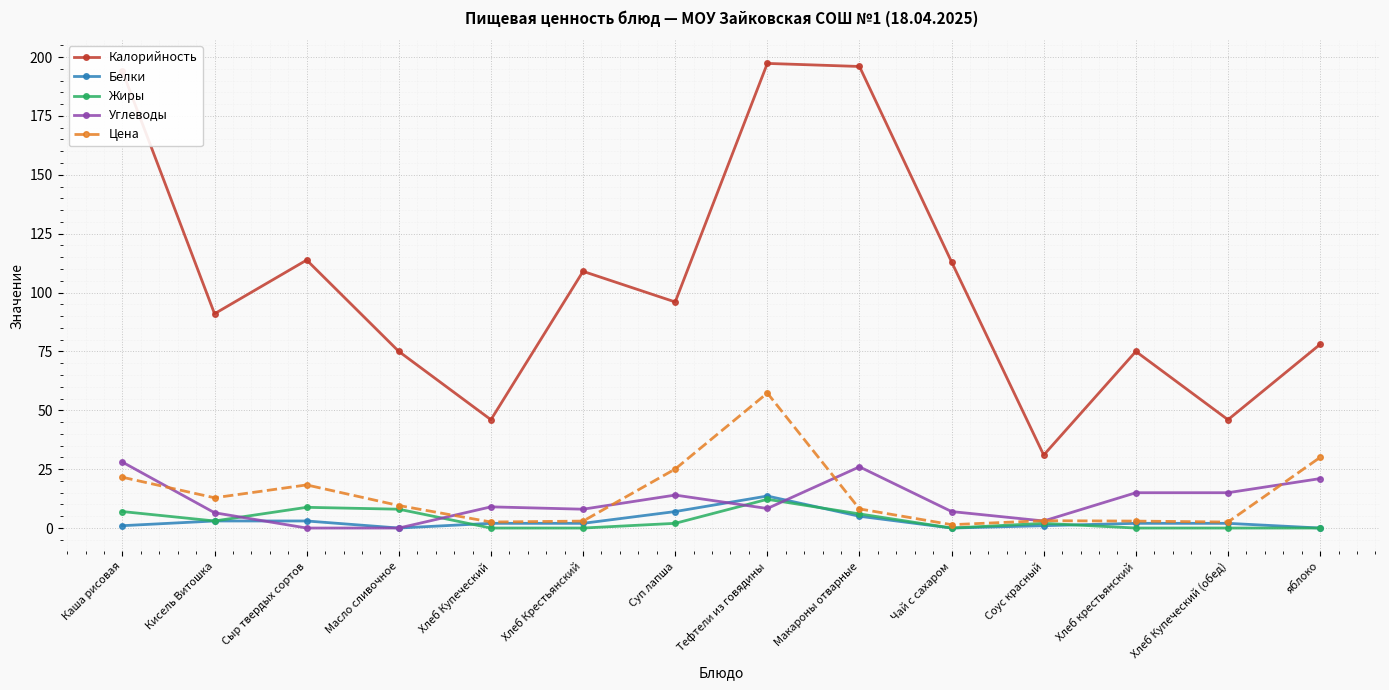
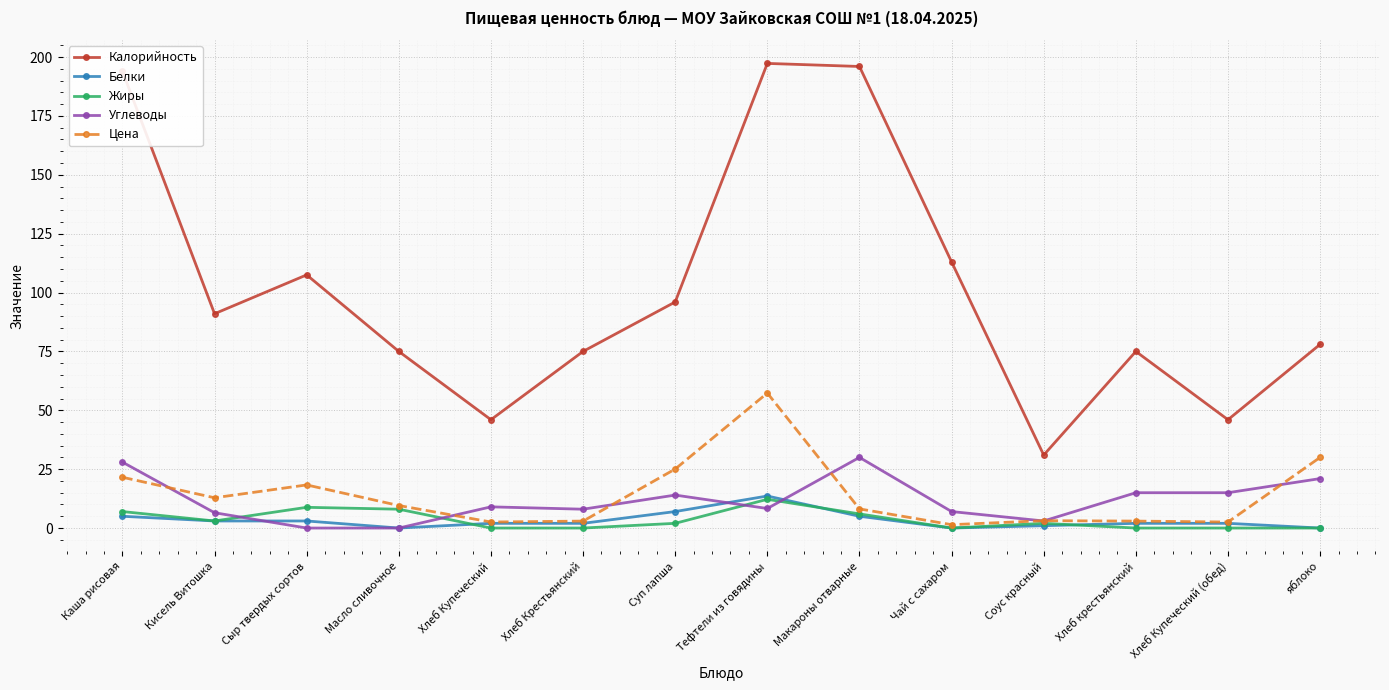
Белки, Каша рисовая: 1 -> 5
Калорийность, Сыр твердых сортов: 114 -> 108
Калорийность, Хлеб Крестьянский: 109 -> 75
Углеводы, Макароны отварные: 26 -> 30
